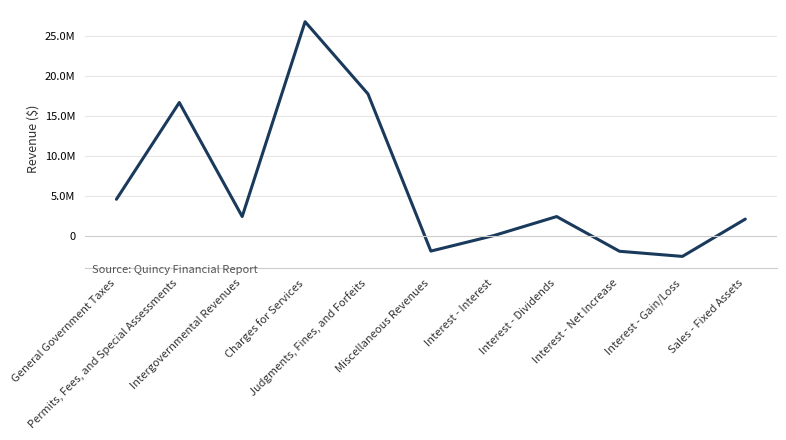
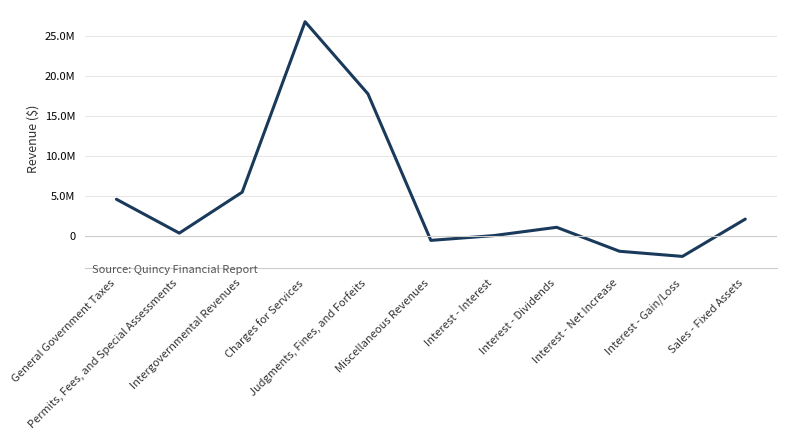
Permits, Fees, and Special Assessments: 17000000 -> 0
Intergovernmental Revenues: 2000000 -> 5000000
Miscellaneous Revenues: -2000000 -> -1000000
Interest - Dividends: 2000000 -> 1000000
